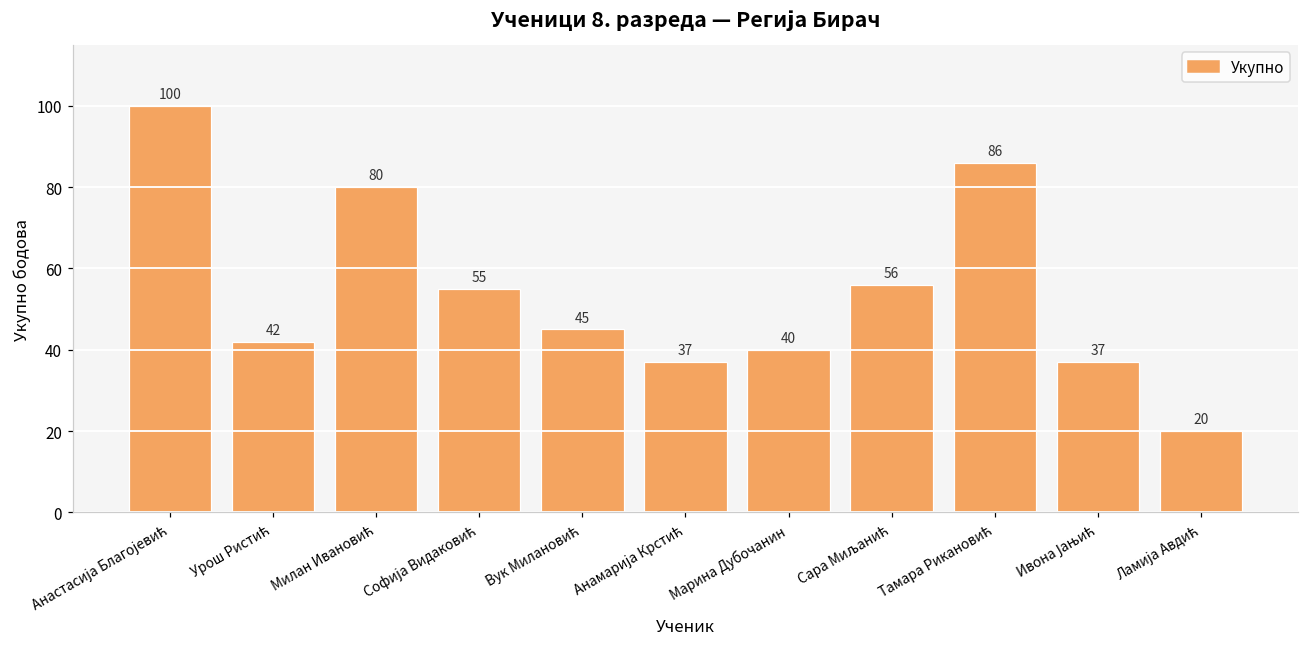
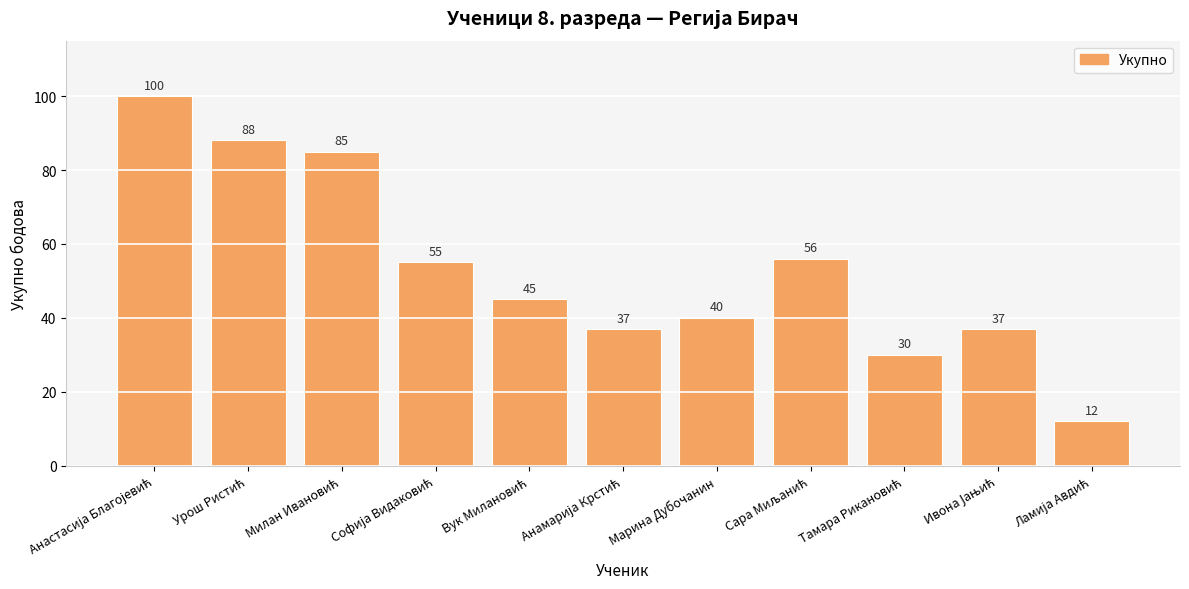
Урош Ристић: 42 -> 88
Милан Ивановић: 80 -> 85
Тамара Рикановић: 86 -> 30
Ламија Авдић: 20 -> 12
